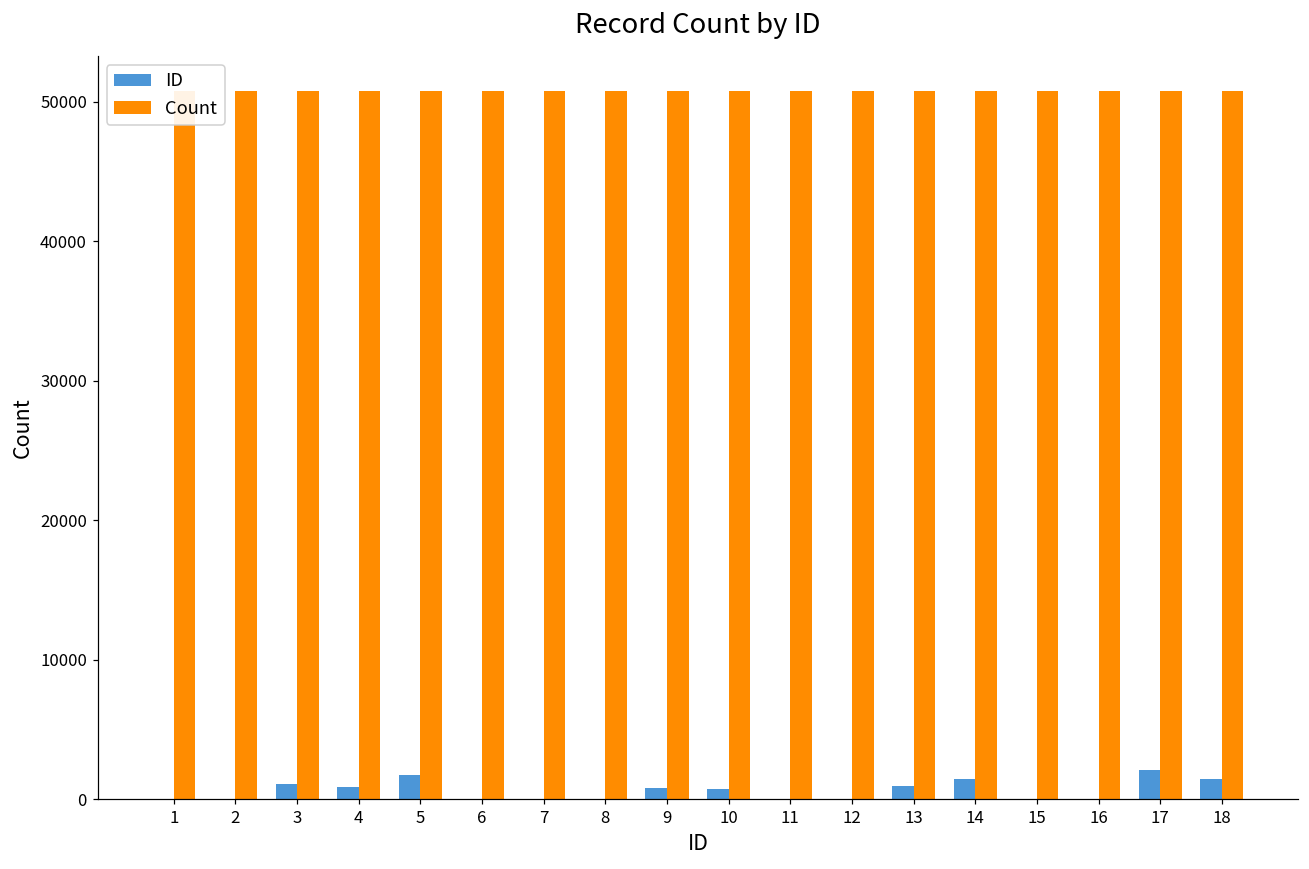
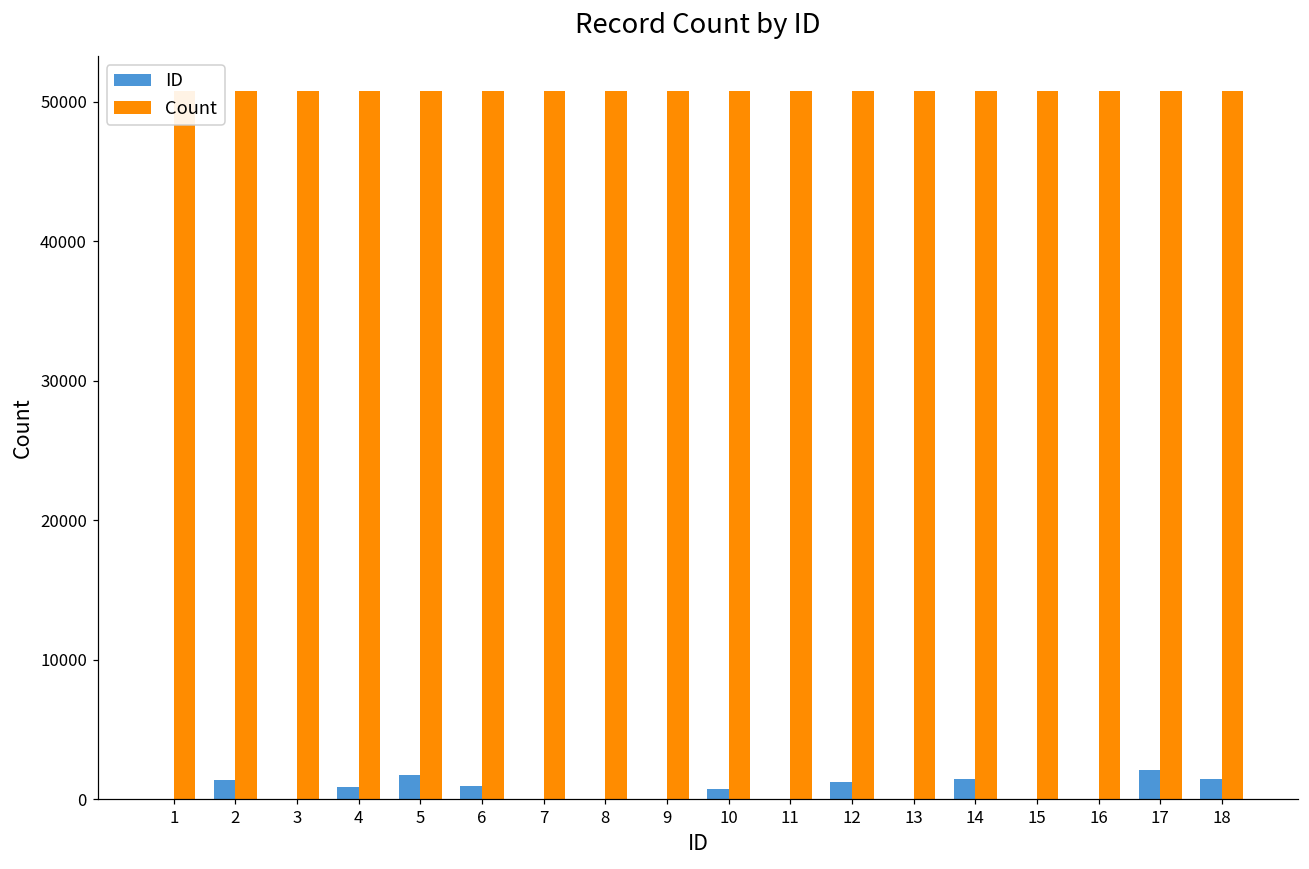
ID, 2: 0 -> 1400
ID, 3: 1100 -> 0
ID, 6: 0 -> 1000
ID, 9: 800 -> 0
ID, 12: 0 -> 1300
ID, 13: 900 -> 0
